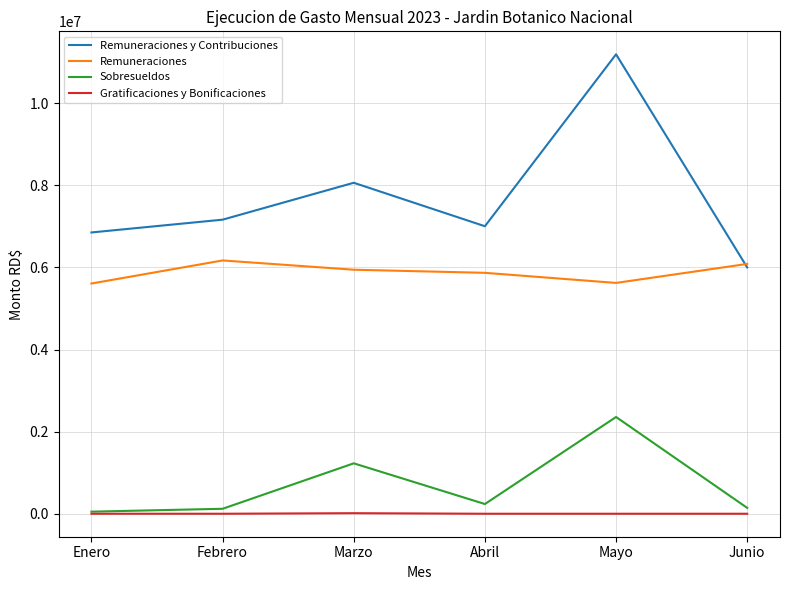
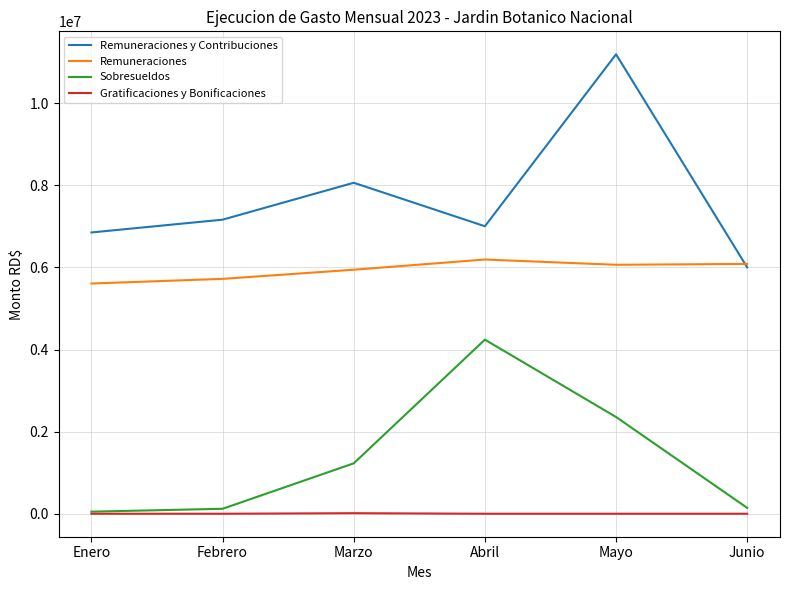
Remuneraciones, Febrero: 6200000 -> 5700000
Remuneraciones, Abril: 5900000 -> 6200000
Sobresueldos, Abril: 200000 -> 4200000
Remuneraciones, Mayo: 5600000 -> 6100000
